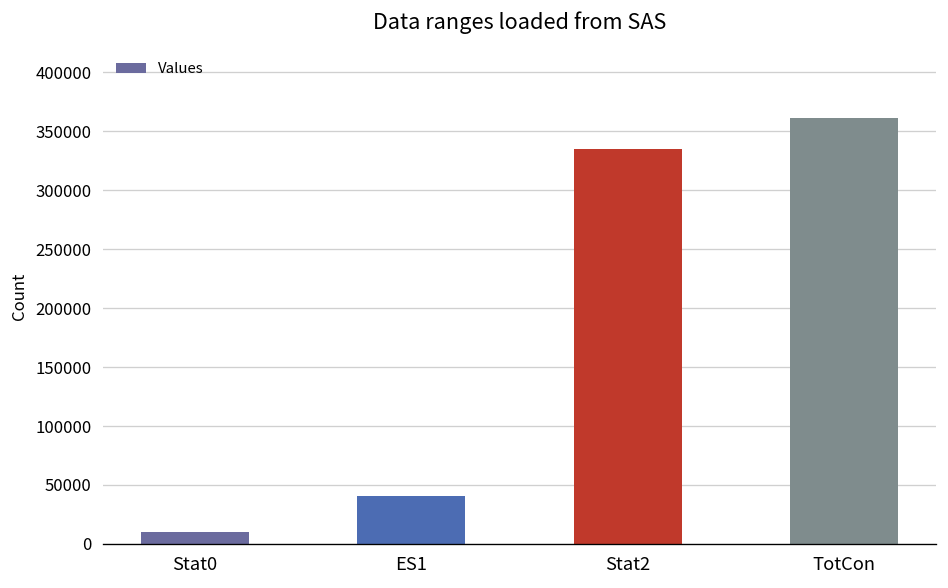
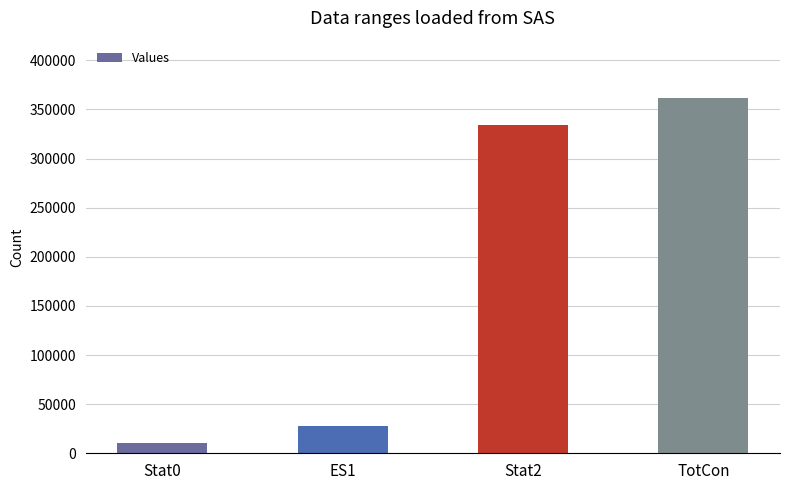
ES1: 40000 -> 30000
